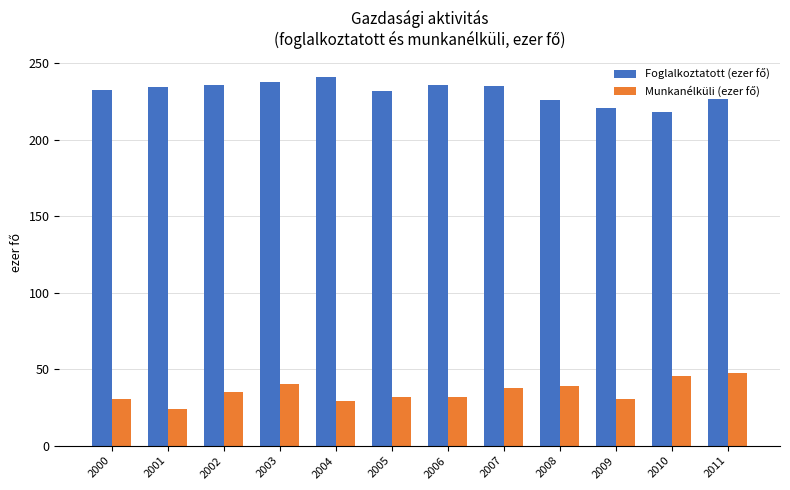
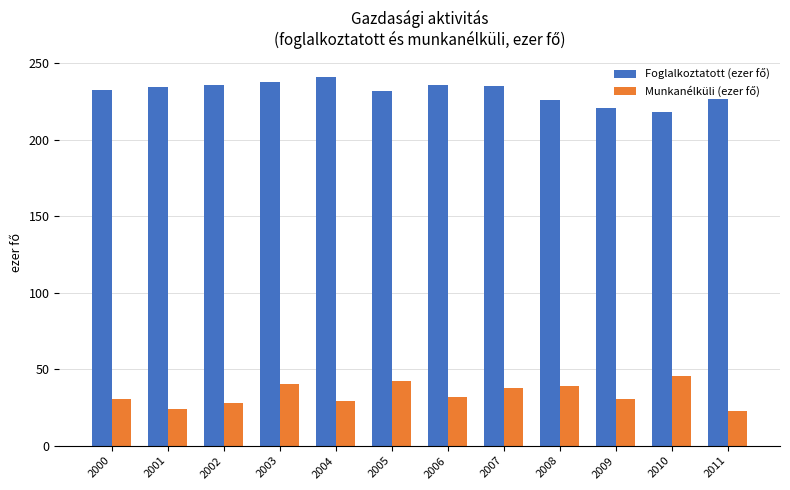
Munkanélküli (ezer fő), 2002: 35 -> 28
Munkanélküli (ezer fő), 2005: 32 -> 42
Munkanélküli (ezer fő), 2011: 47 -> 23
